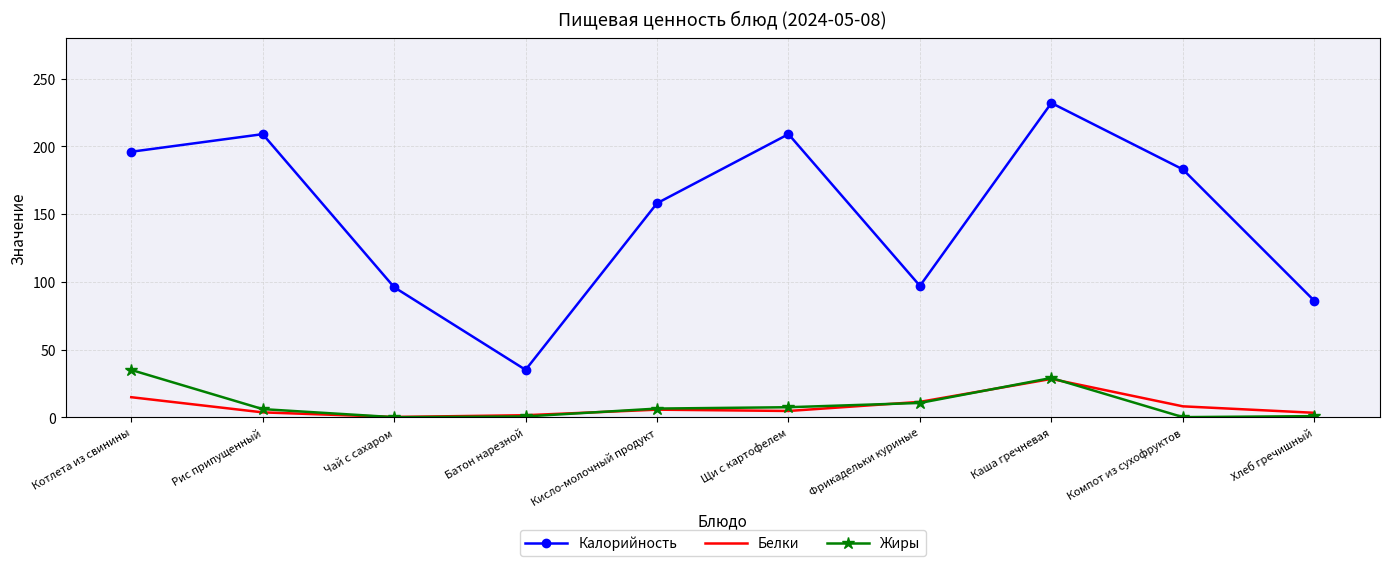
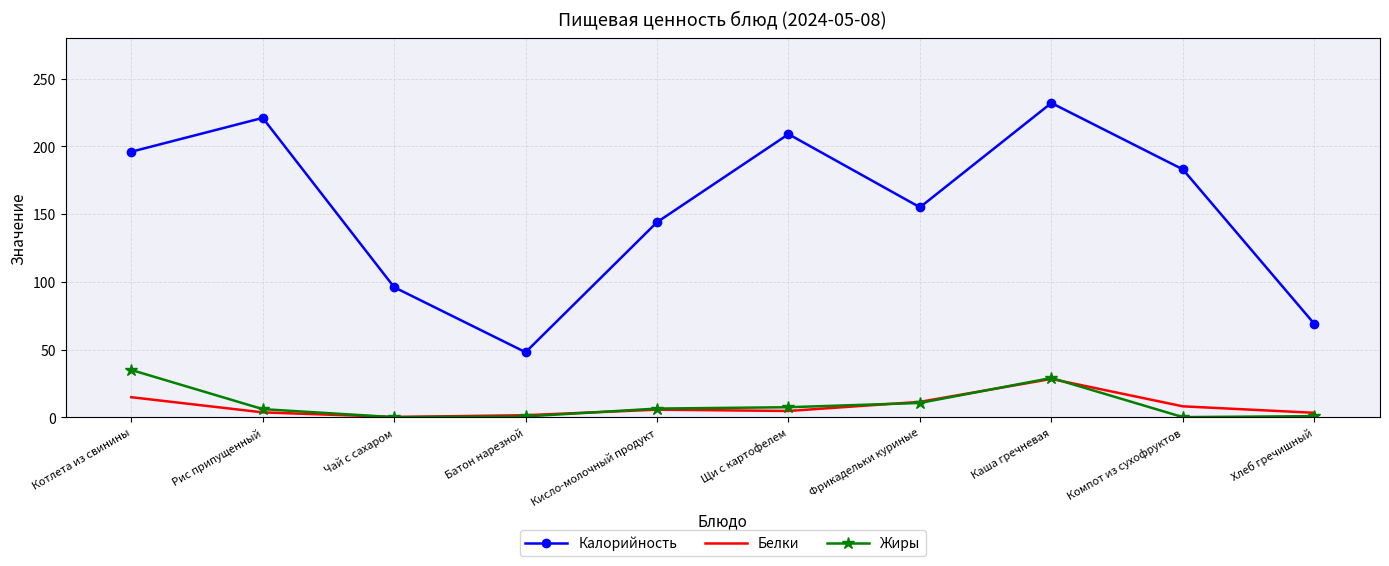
Калорийность, Рис припущенный: 209 -> 221
Калорийность, Батон нарезной: 35 -> 48
Калорийность, Кисло-молочный продукт: 158 -> 144
Калорийность, Фрикадельки куриные: 97 -> 155
Калорийность, Хлеб гречишный: 86 -> 69
